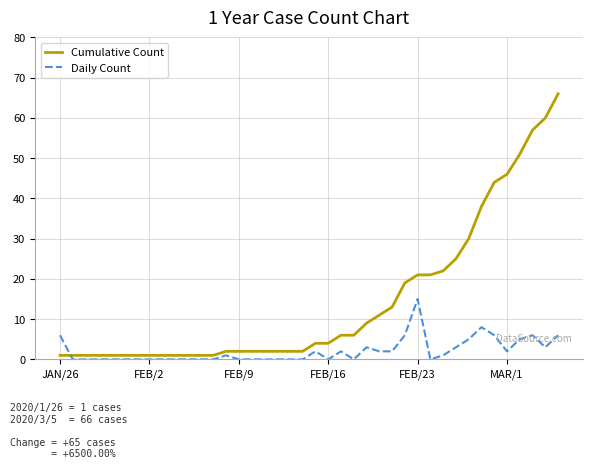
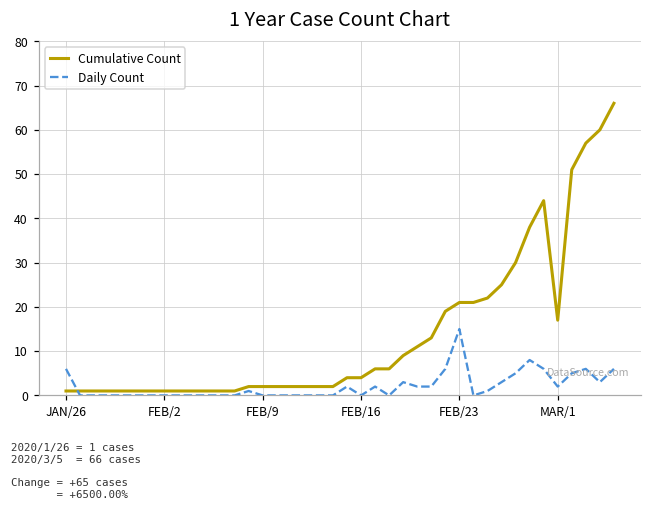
Cumulative Count, MAR/1: 46 -> 17
